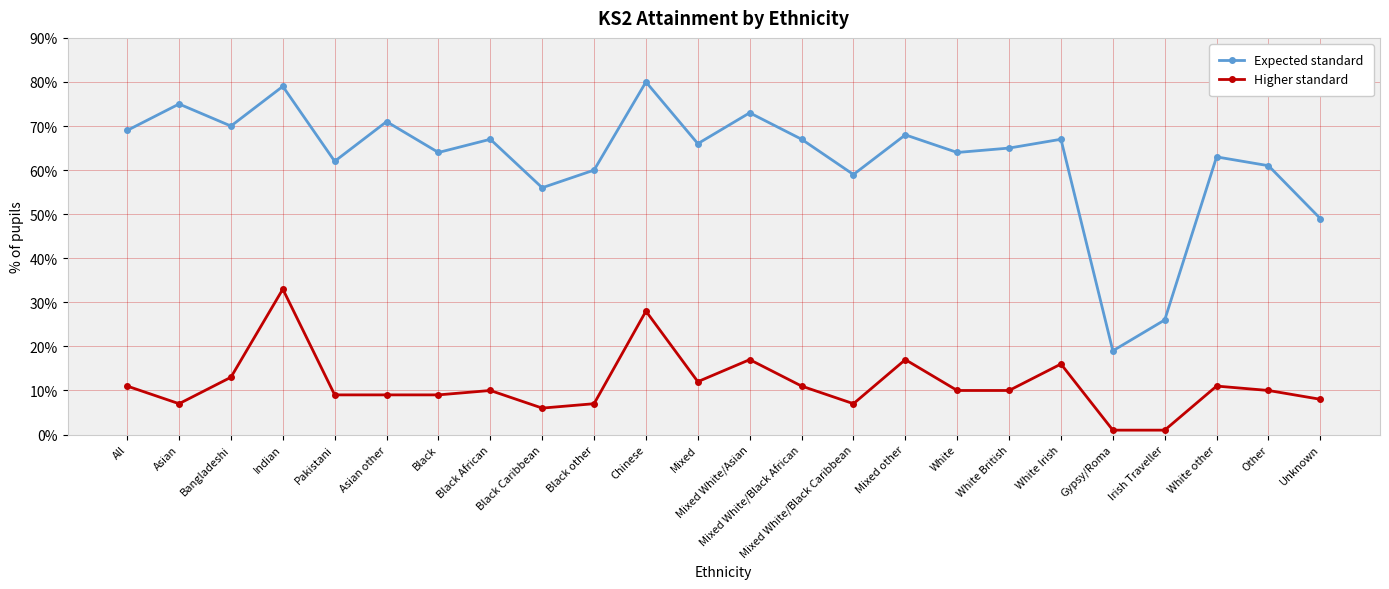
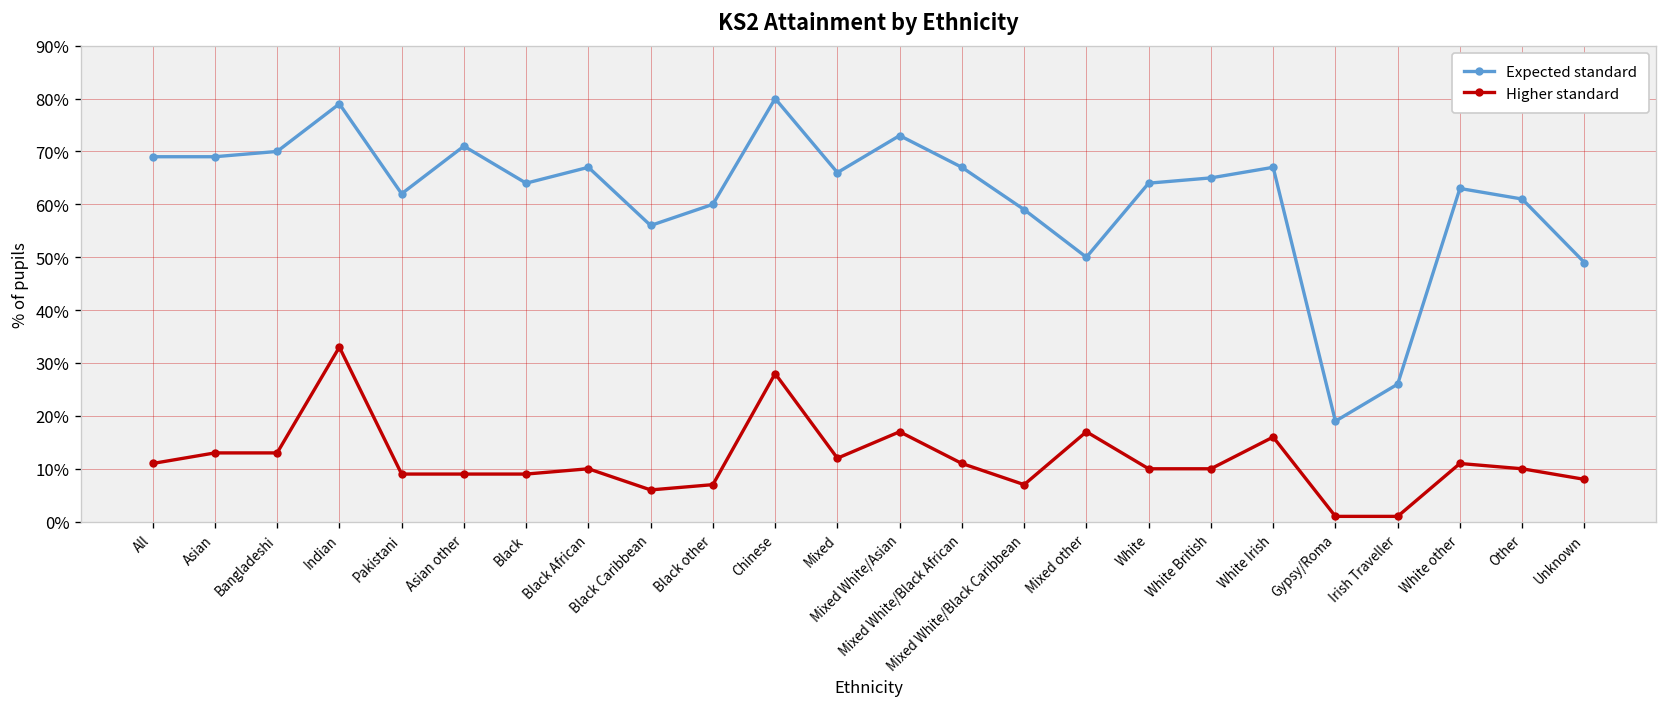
Expected standard, Asian: 75% -> 69%
Higher standard, Asian: 7% -> 13%
Expected standard, Mixed other: 68% -> 50%
